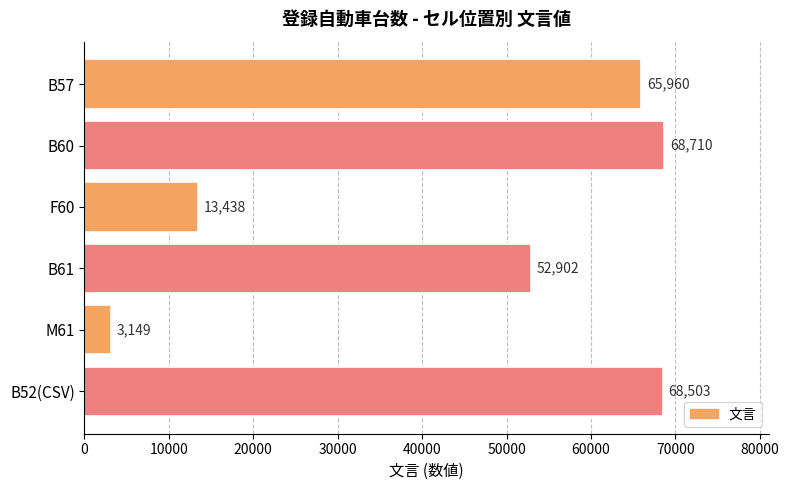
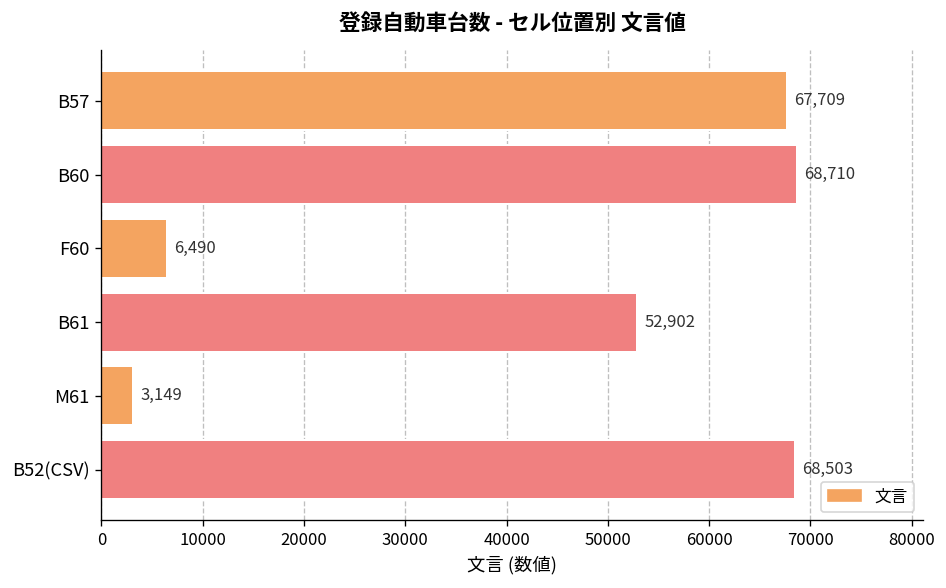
B57: 65,960 -> 67,709
F60: 13,438 -> 6,490
